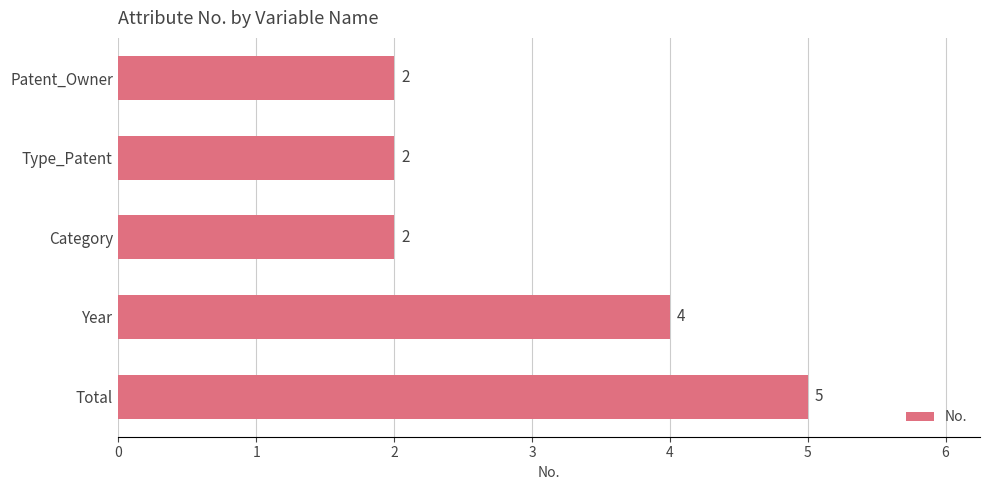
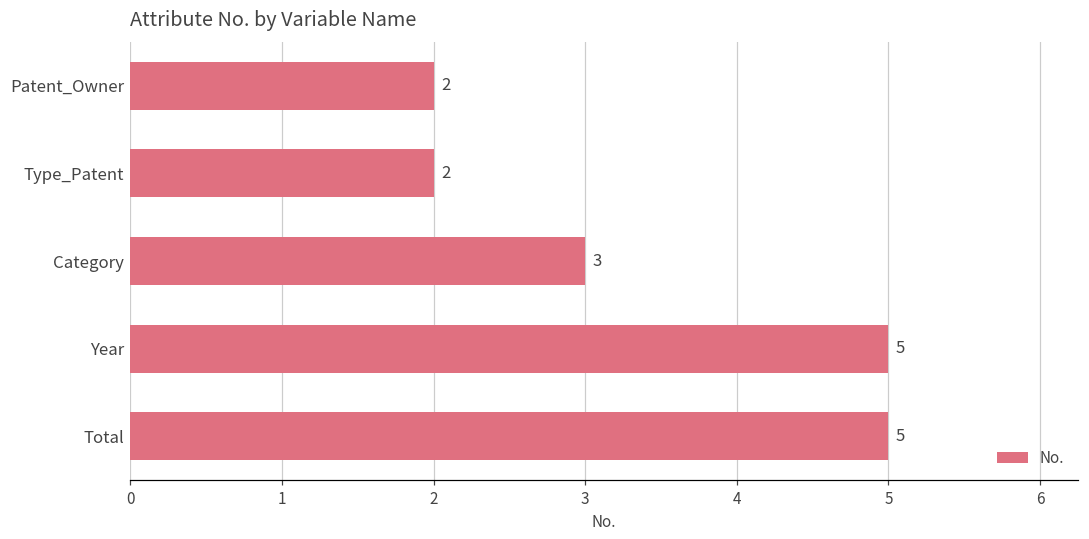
Category: 2 -> 3
Year: 4 -> 5
